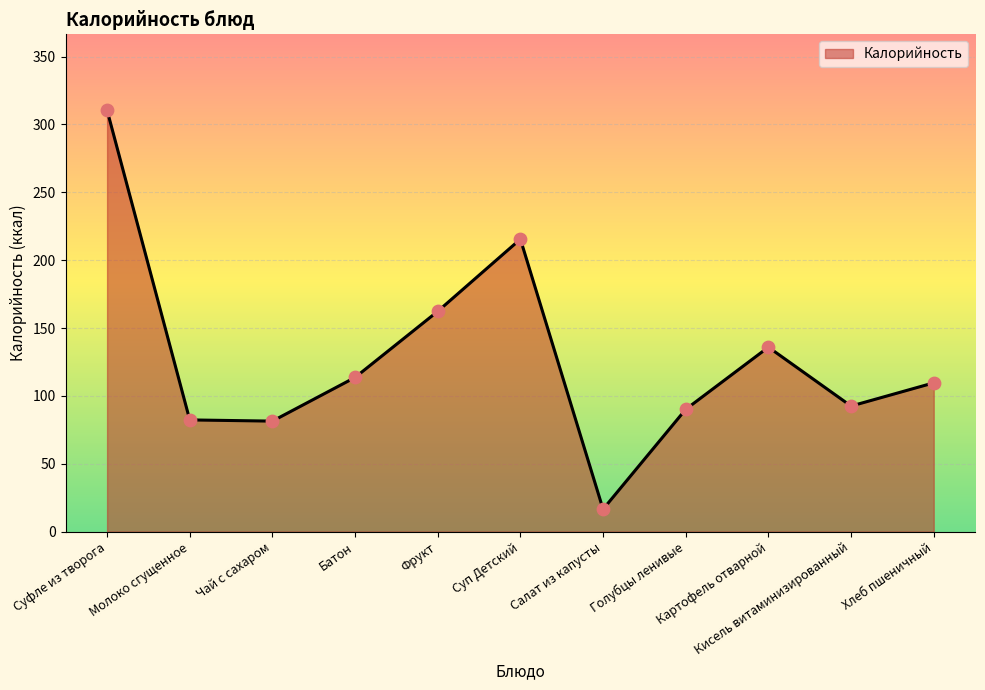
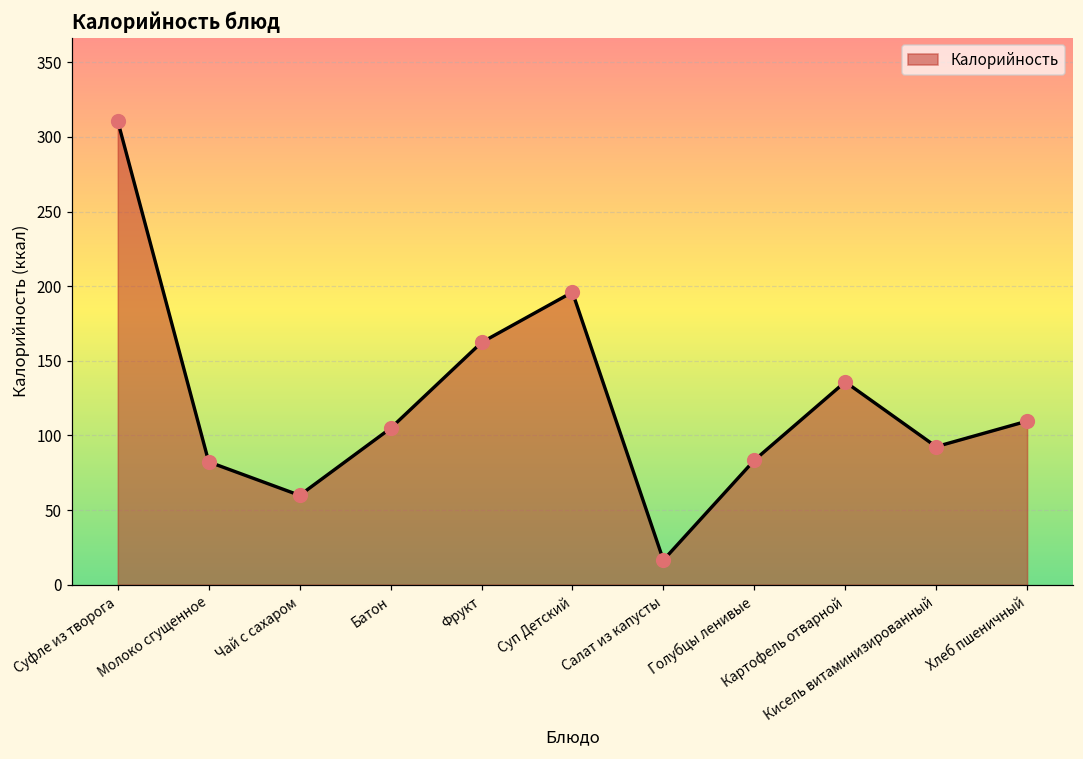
Чай с сахаром: 81 -> 60
Батон: 114 -> 105
Суп Детский: 216 -> 196
Голубцы ленивые: 90 -> 83
